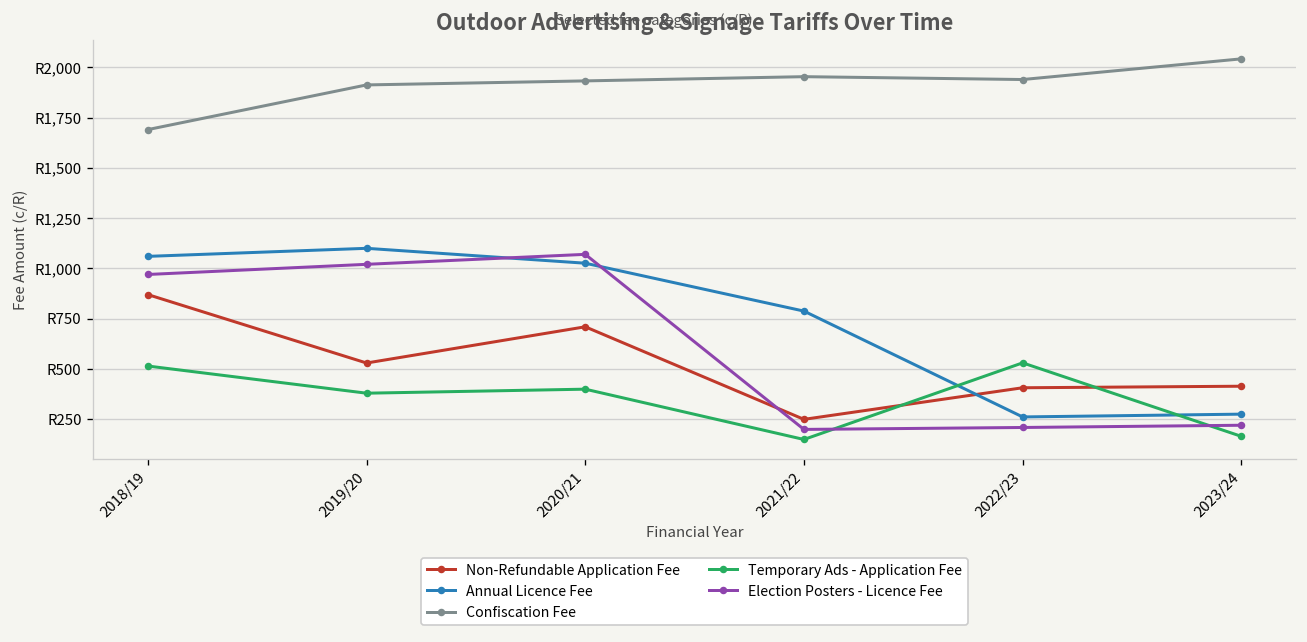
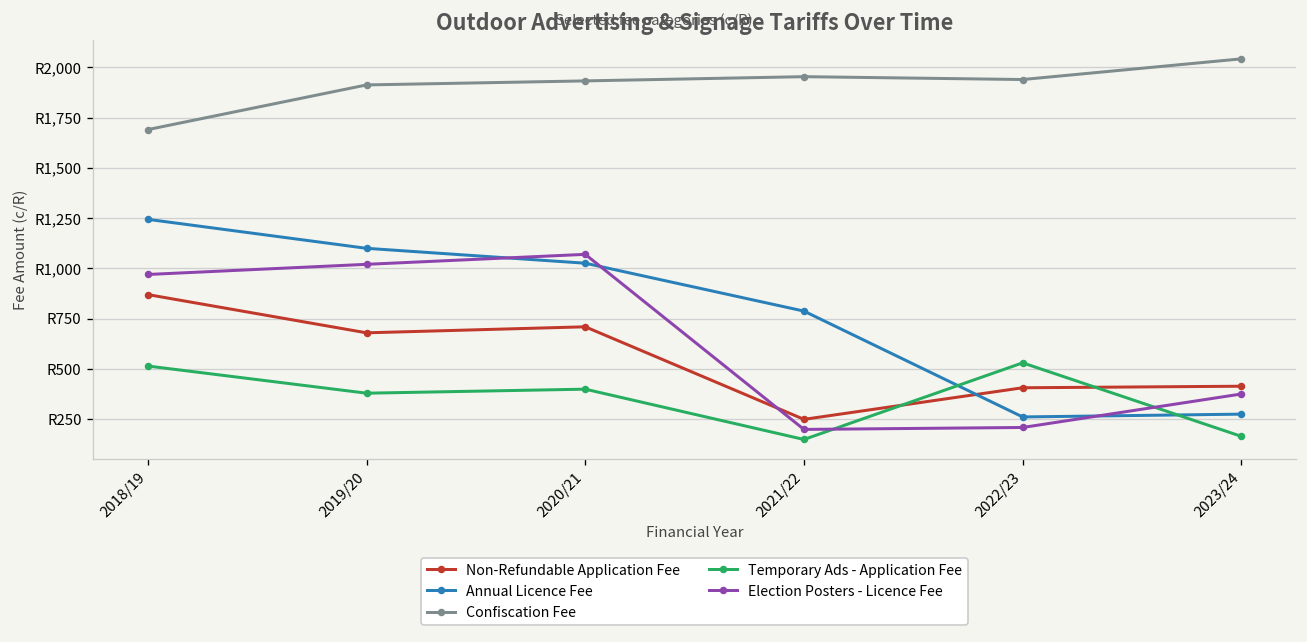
Annual Licence Fee, 2018/19: R1,060 -> R1,240
Non-Refundable Application Fee, 2019/20: R530 -> R680
Election Posters - Licence Fee, 2023/24: R220 -> R380
